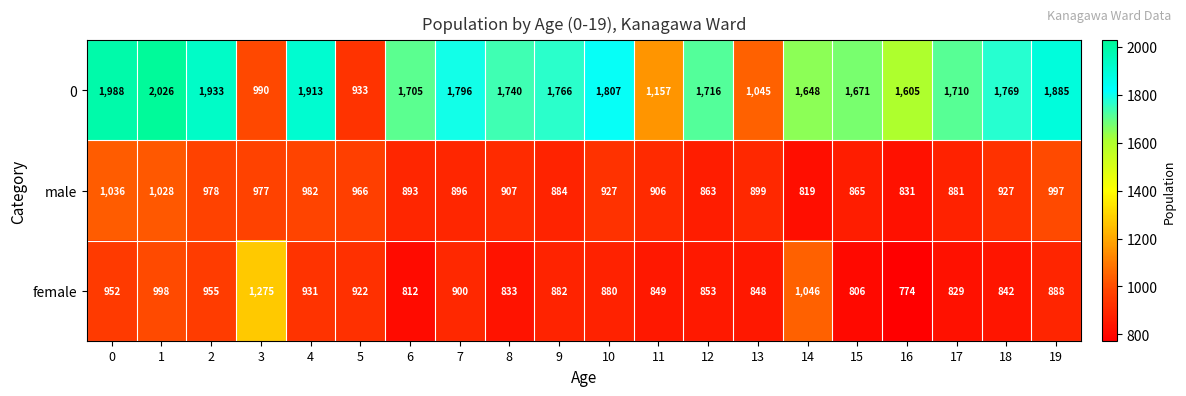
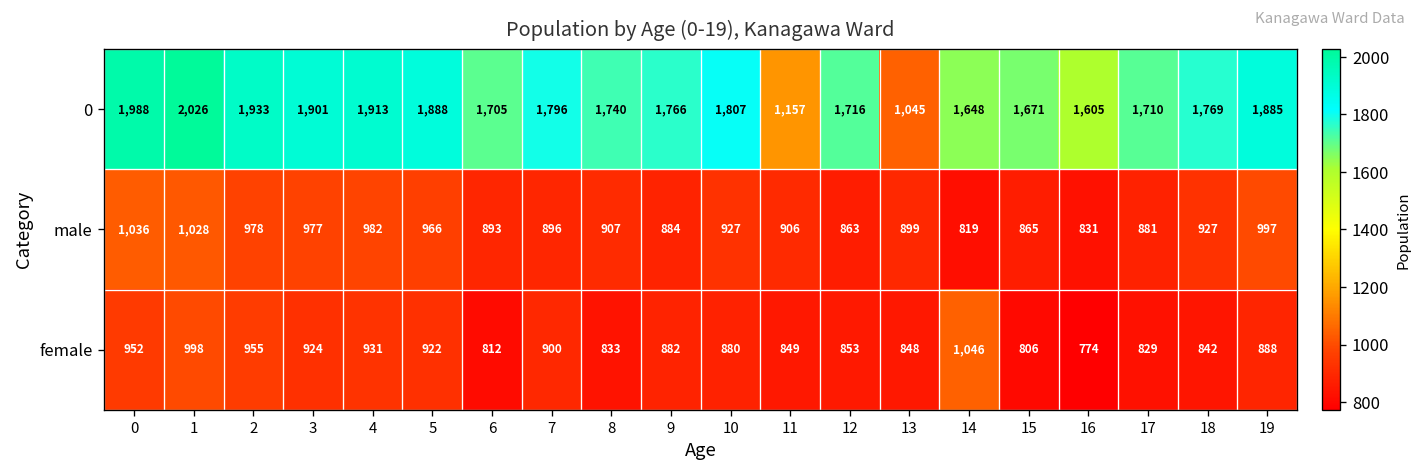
0, 3: 990 -> 1,901
0, 5: 933 -> 1,888
female, 3: 1,275 -> 924
